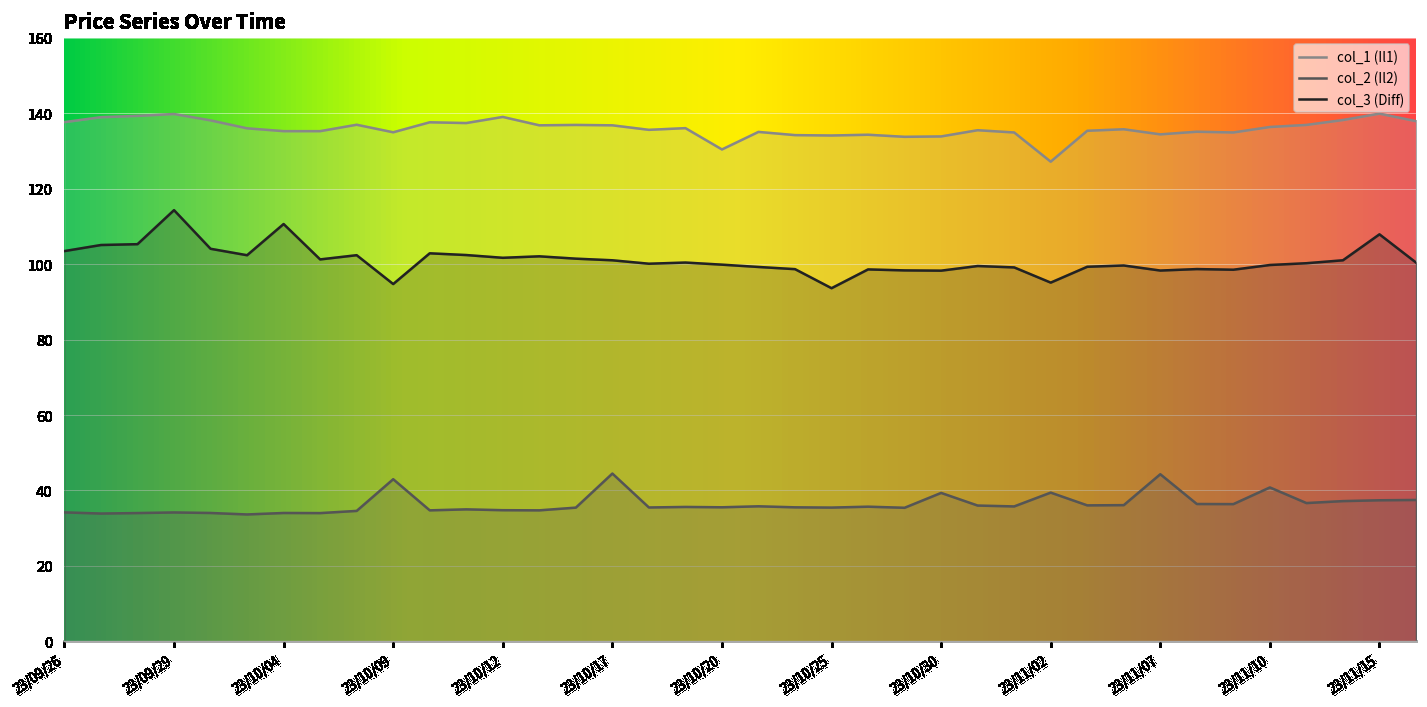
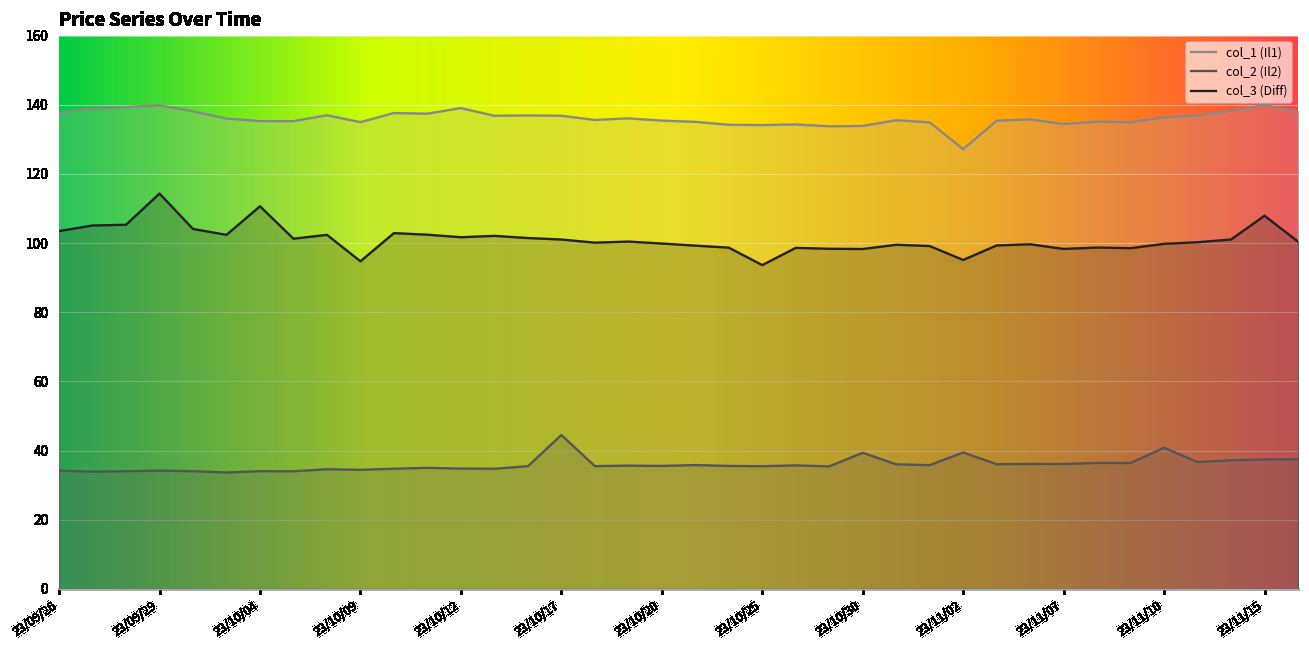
col_2 (Il2), 23/10/09: 43 -> 34
col_1 (Il1), 23/10/20: 130 -> 135
col_2 (Il2), 23/11/07: 44 -> 36
